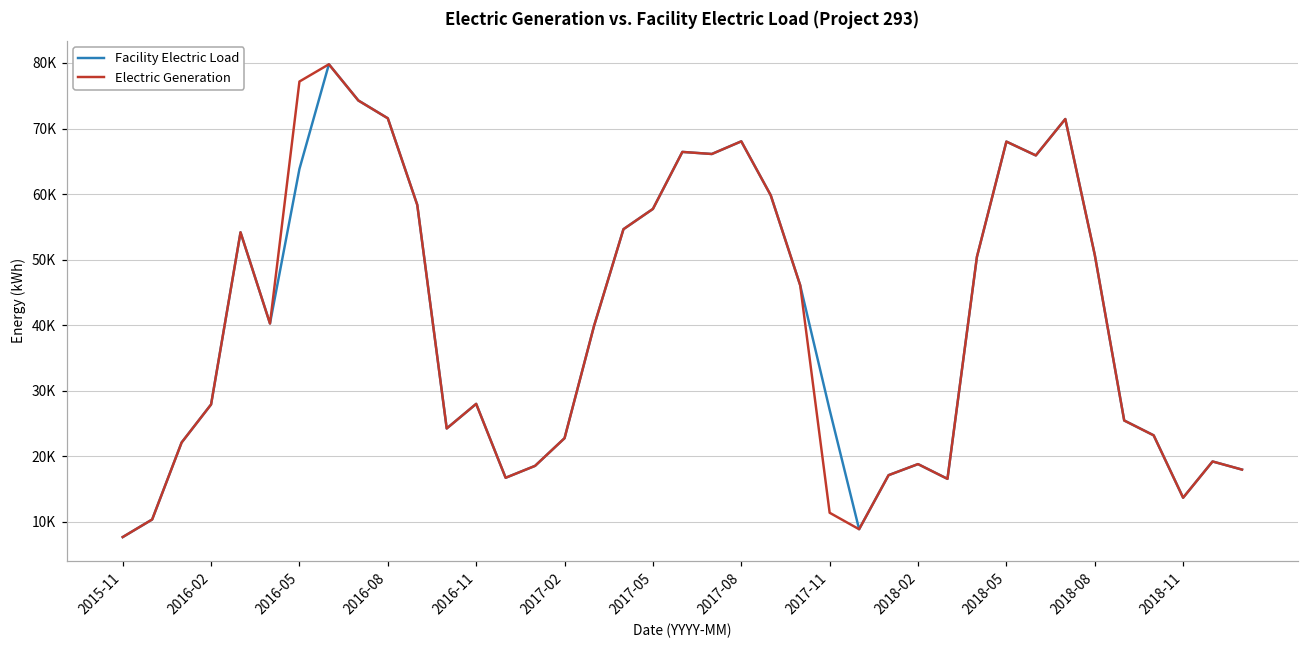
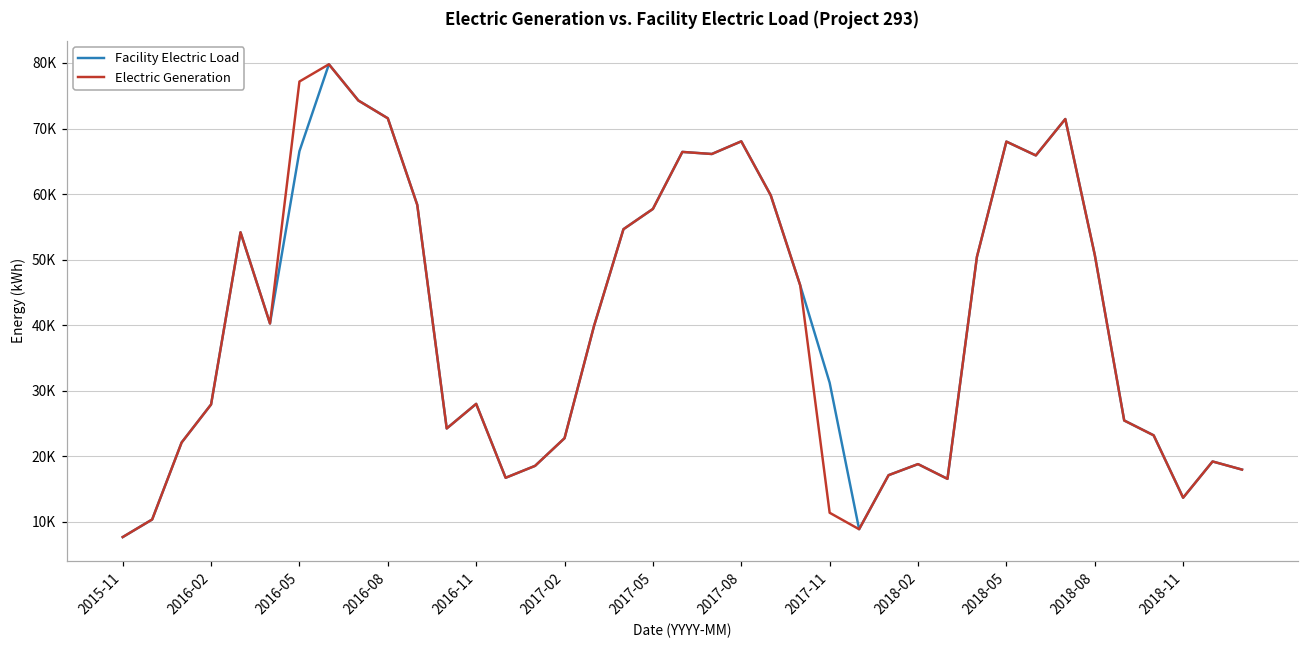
Facility Electric Load, 2016-05: 64000 -> 67000
Facility Electric Load, 2017-11: 27000 -> 31000
